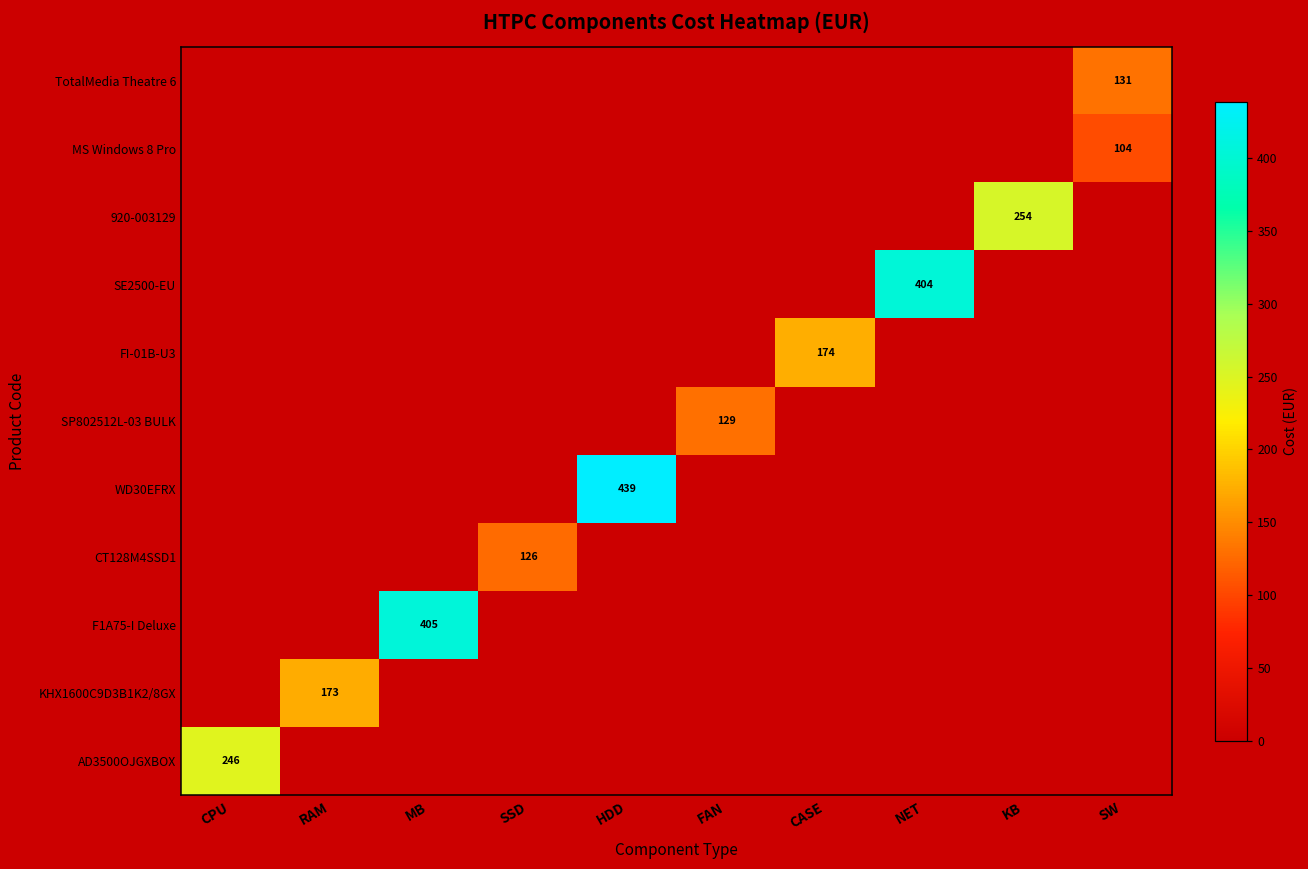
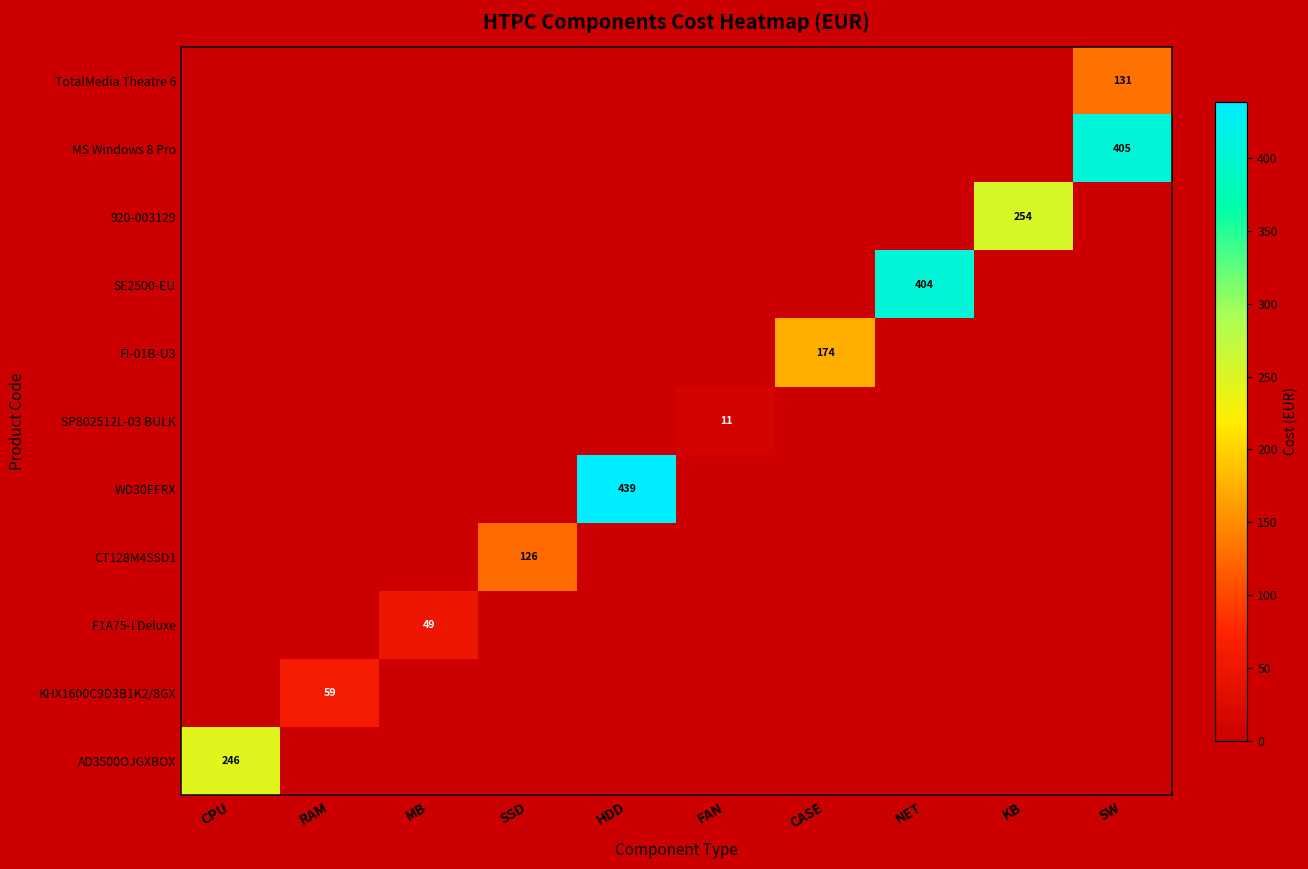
MS Windows 8 Pro, SW: 104 -> 405
SP802512L-03 BULK, FAN: 129 -> 11
F1A75-I Deluxe, MB: 405 -> 49
KHX1600C9D3B1K2/8GX, RAM: 173 -> 59
